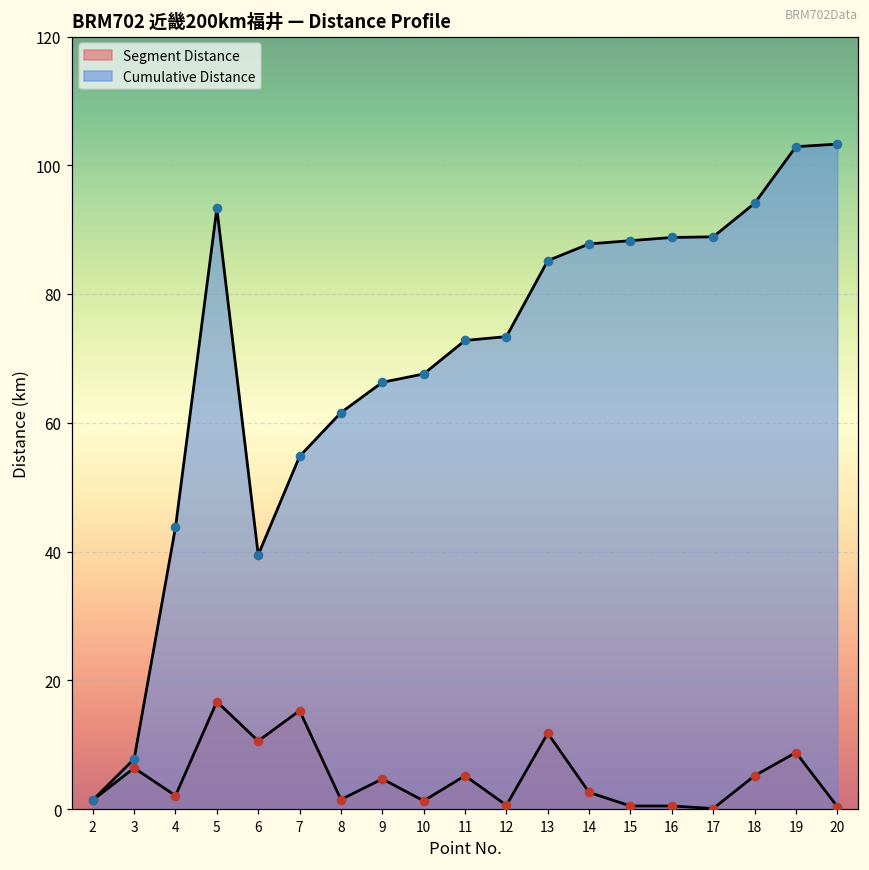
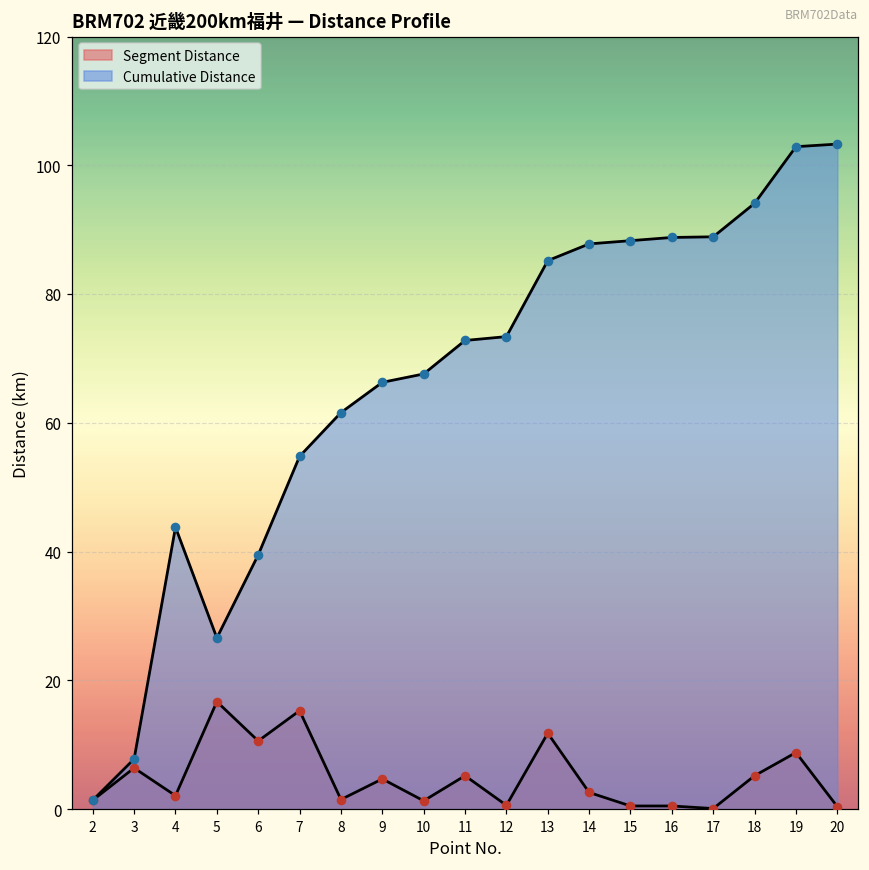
Cumulative Distance, 5: 93 -> 27
